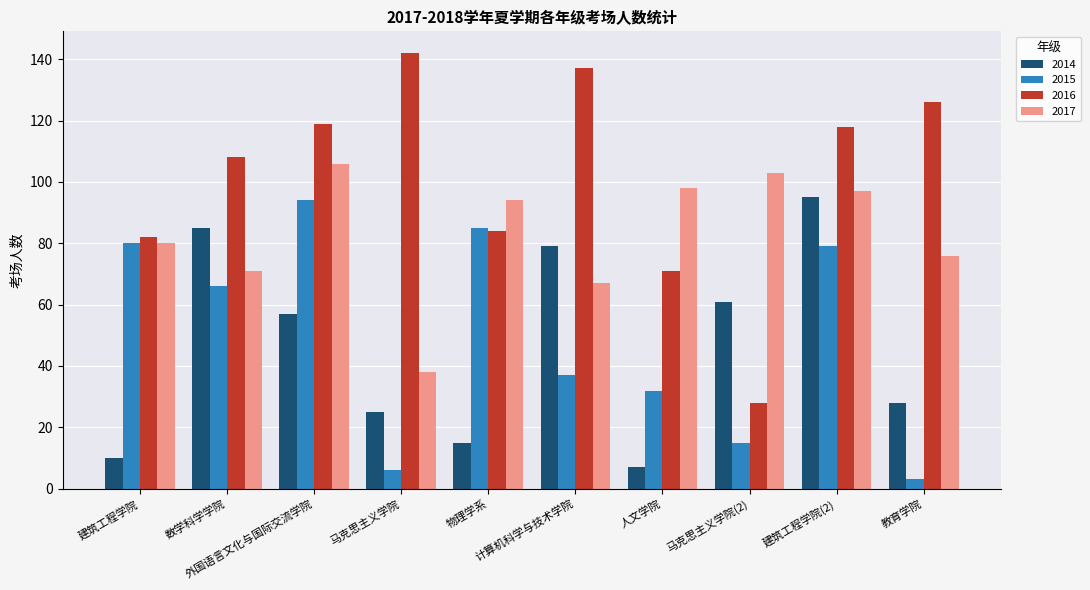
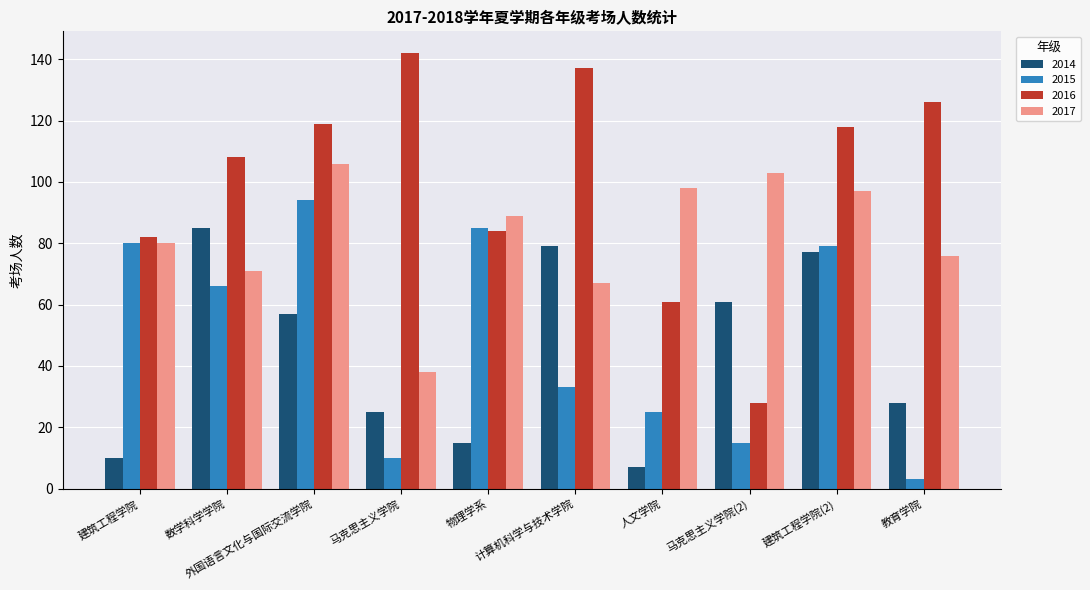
2015, 马克思主义学院: 6 -> 10
2017, 物理学系: 94 -> 89
2015, 计算机科学与技术学院: 37 -> 33
2015, 人文学院: 32 -> 25
2016, 人文学院: 71 -> 61
2014, 建筑工程学院(2): 95 -> 77
